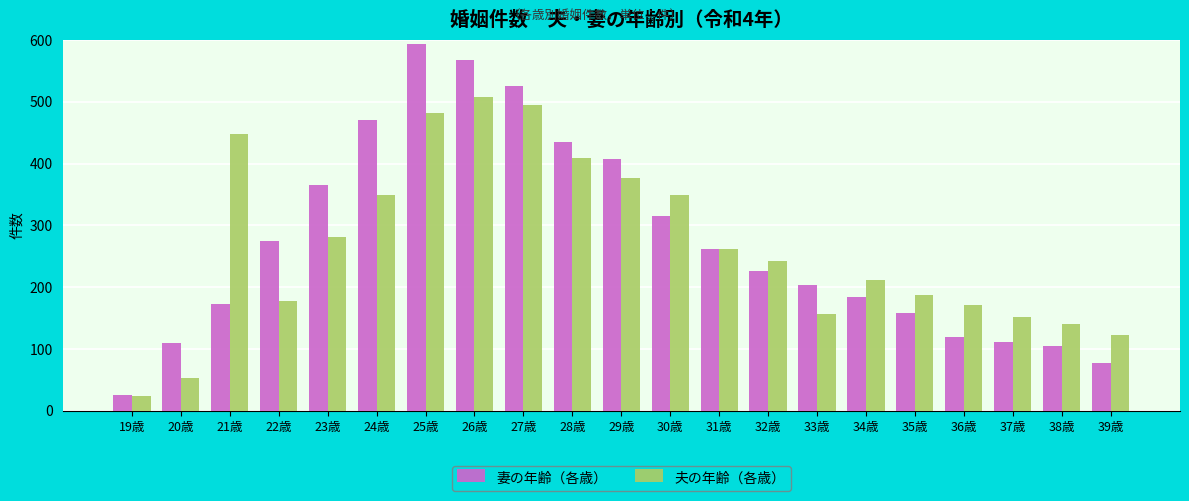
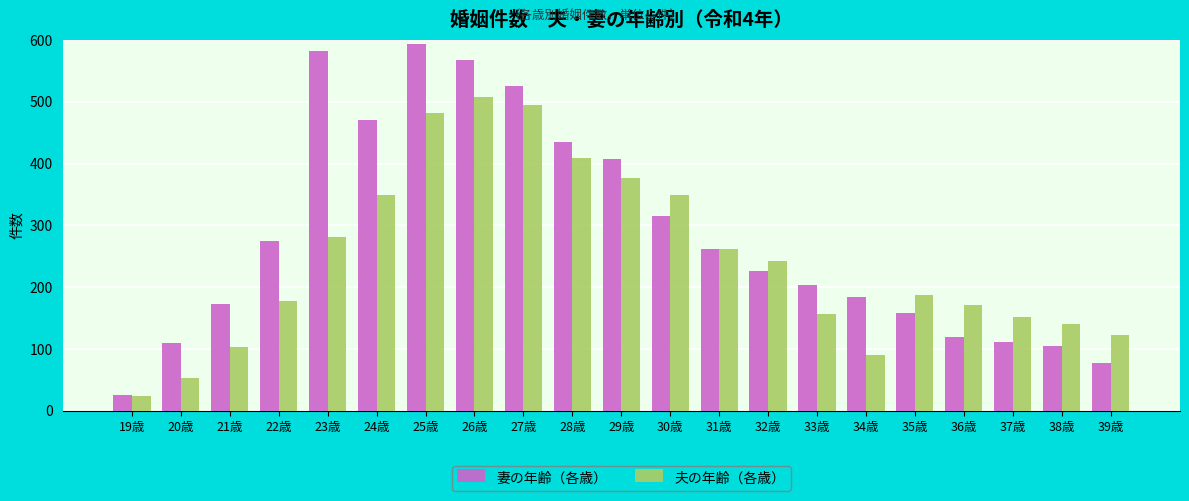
夫の年齢（各歳）, 21歳: 450 -> 100
妻の年齢（各歳）, 23歳: 370 -> 580
夫の年齢（各歳）, 34歳: 210 -> 90
